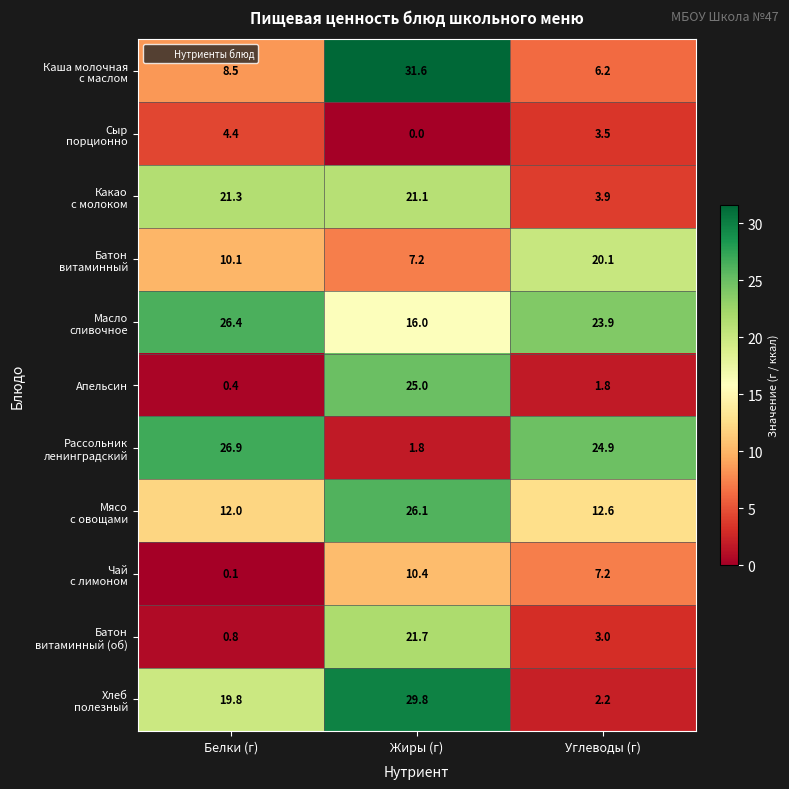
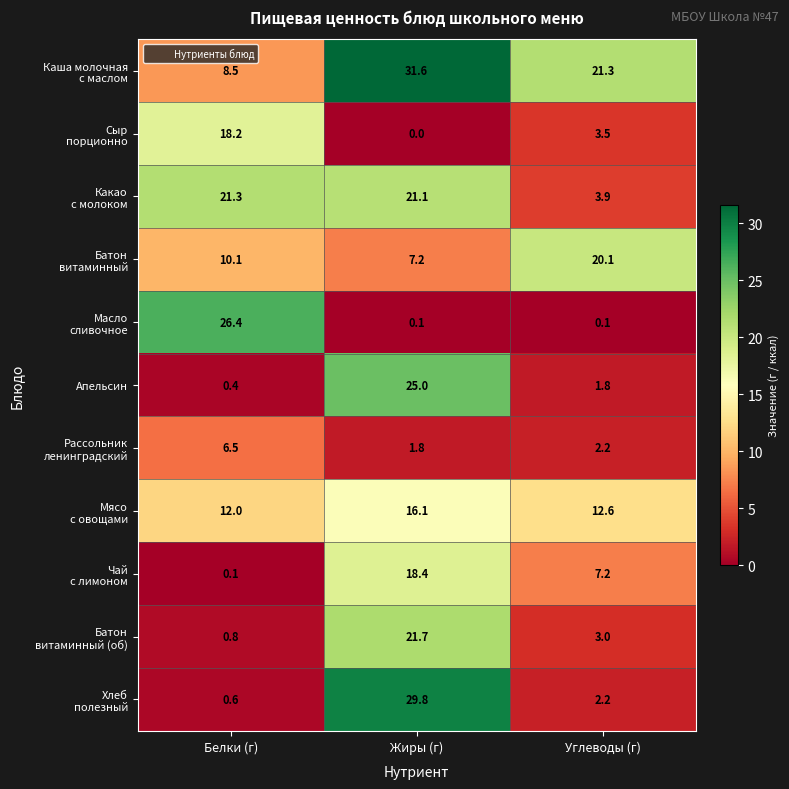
Каша молочная с маслом, Углеводы (г): 6.2 -> 21.3
Сыр порционно, Белки (г): 4.4 -> 18.2
Масло сливочное, Жиры (г): 16.0 -> 0.1
Масло сливочное, Углеводы (г): 23.9 -> 0.1
Рассольник ленинградский, Белки (г): 26.9 -> 6.5
Рассольник ленинградский, Углеводы (г): 24.9 -> 2.2
Мясо с овощами, Жиры (г): 26.1 -> 16.1
Чай с лимоном, Жиры (г): 10.4 -> 18.4
Хлеб полезный, Белки (г): 19.8 -> 0.6
